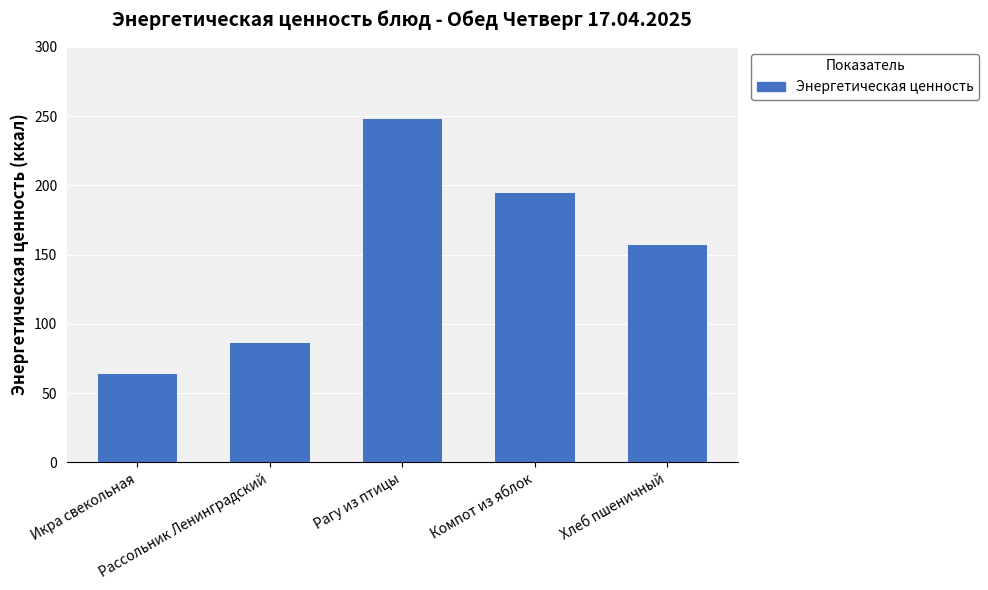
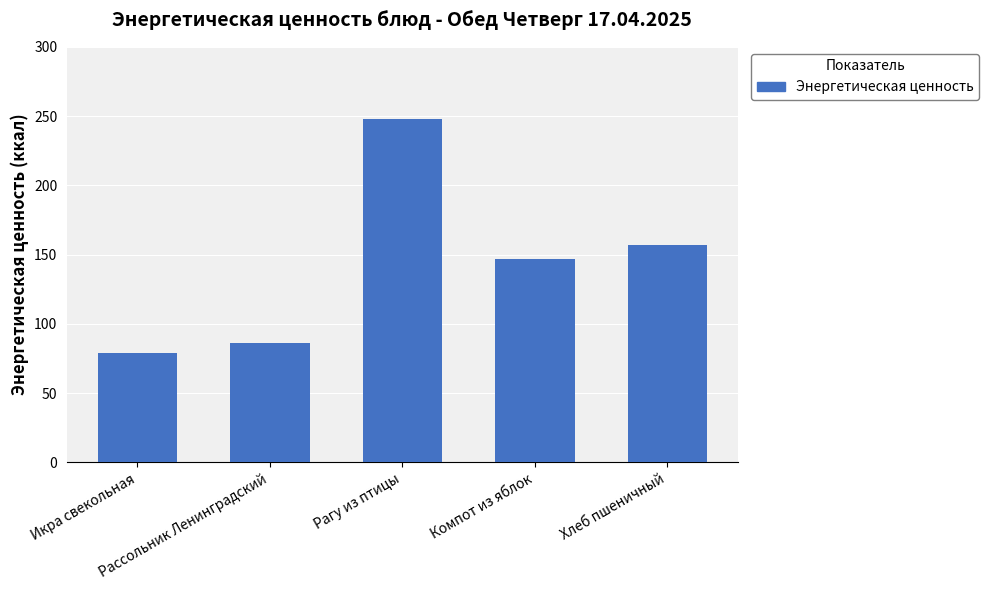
Икра свекольная: 64 -> 79
Компот из яблок: 195 -> 147
